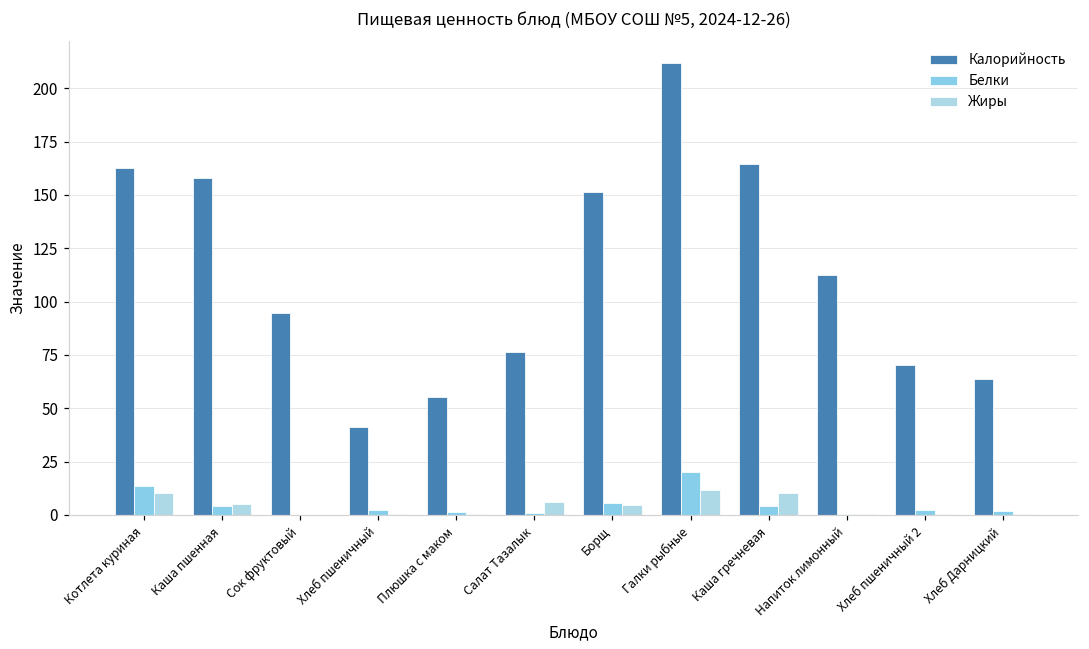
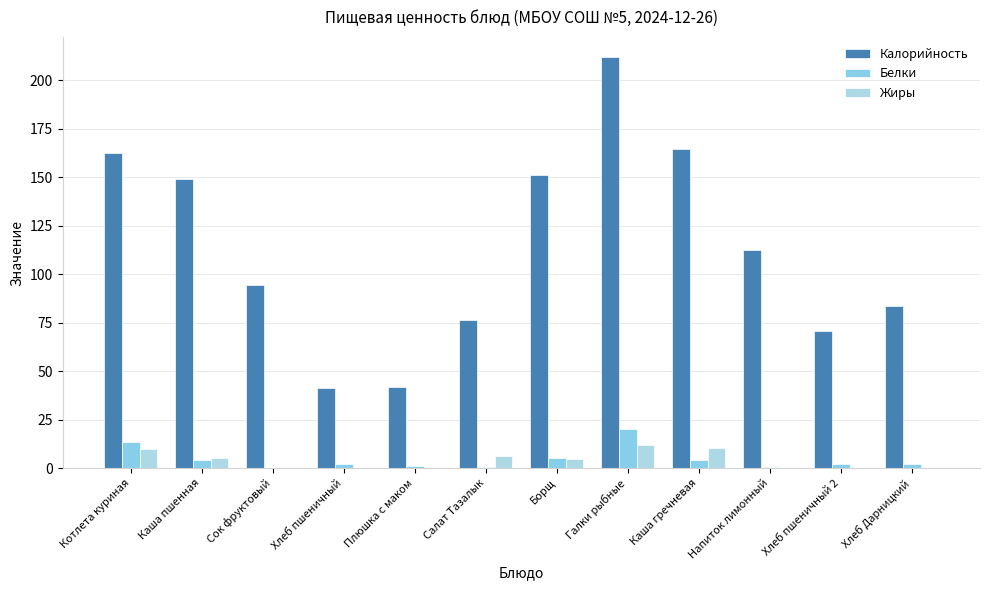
Калорийность, Каша пшенная: 158 -> 149
Калорийность, Плюшка с маком: 56 -> 42
Калорийность, Хлеб Дарницкий: 64 -> 84
